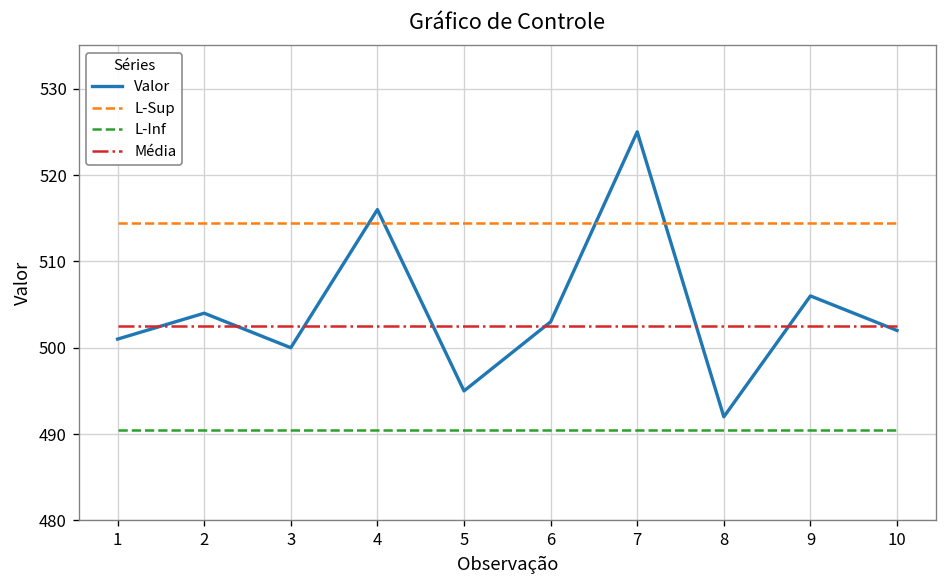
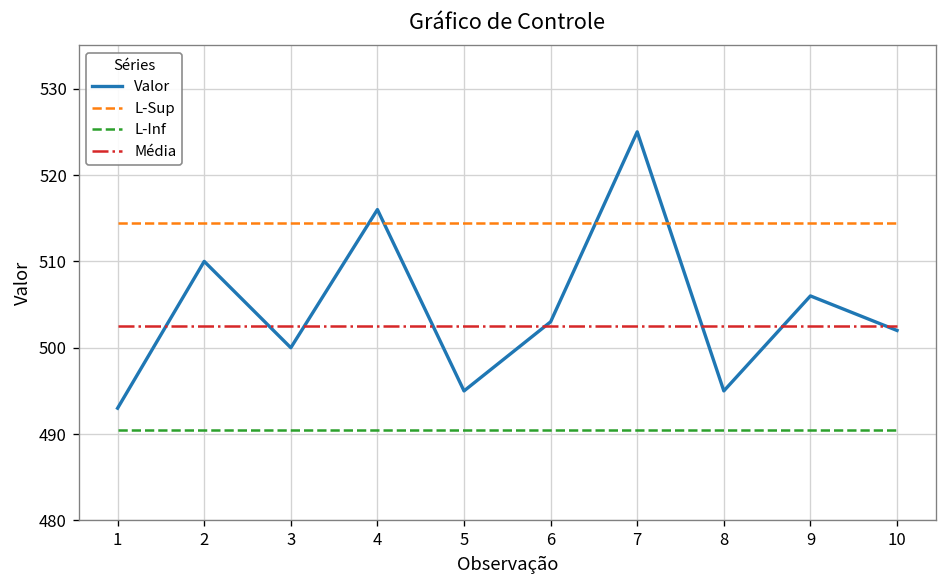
Valor, 1: 501 -> 493
Valor, 2: 504 -> 510
Valor, 8: 492 -> 495
